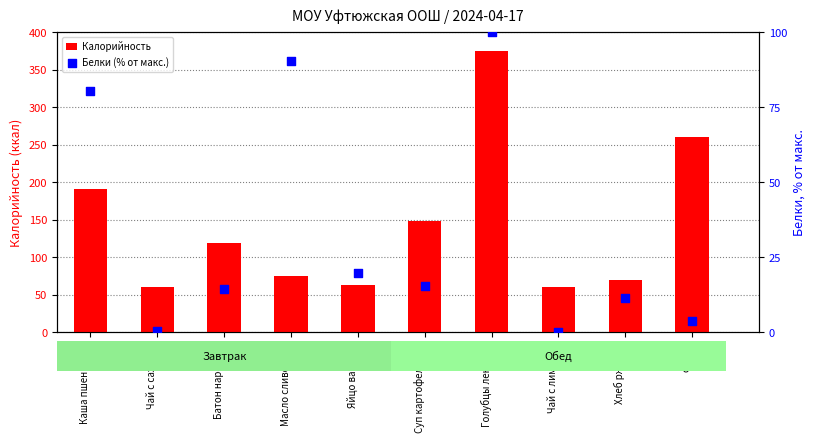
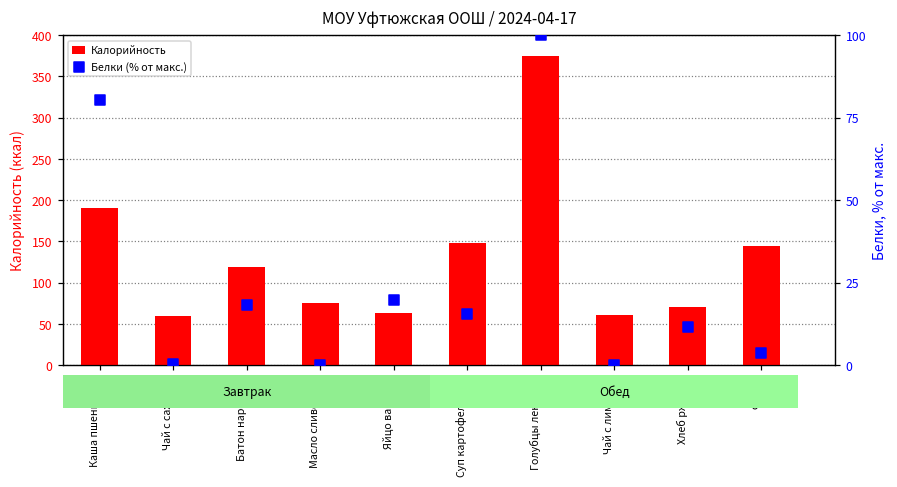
Калорийность, Фрукт: 260 -> 140
Белки (% от макс.), Батон нарезной: 14 -> 18
Белки (% от макс.), Масло сливочное: 90 -> 0
